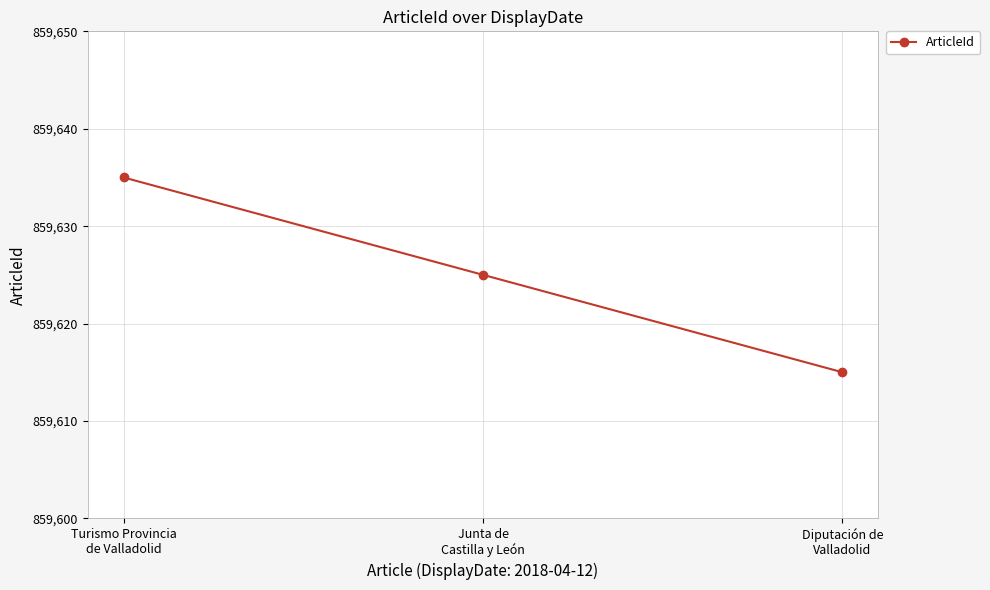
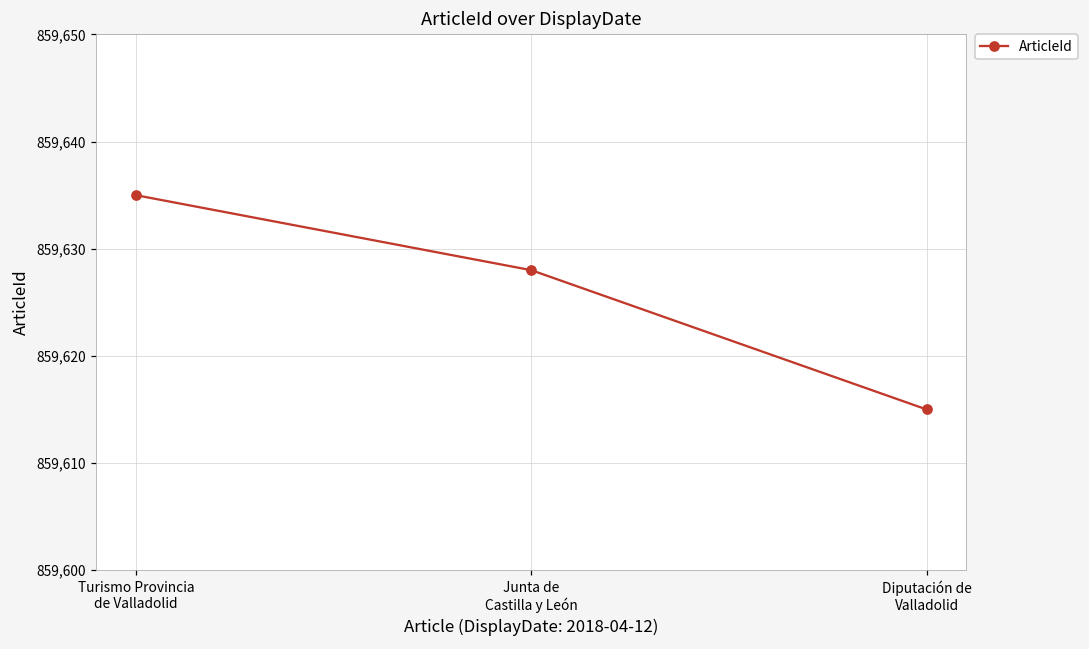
Junta de Castilla y León: 859,625 -> 859,628
